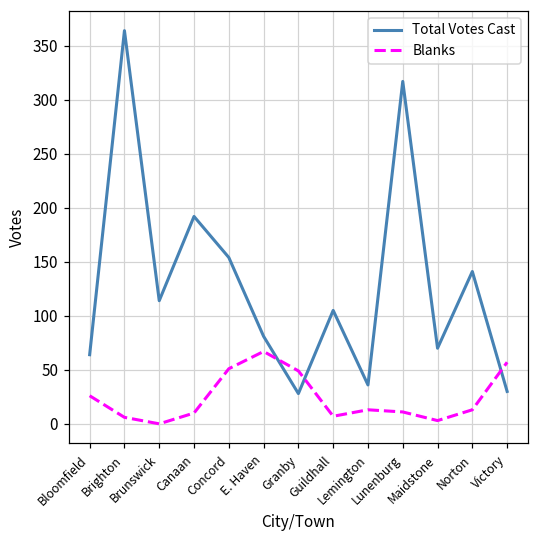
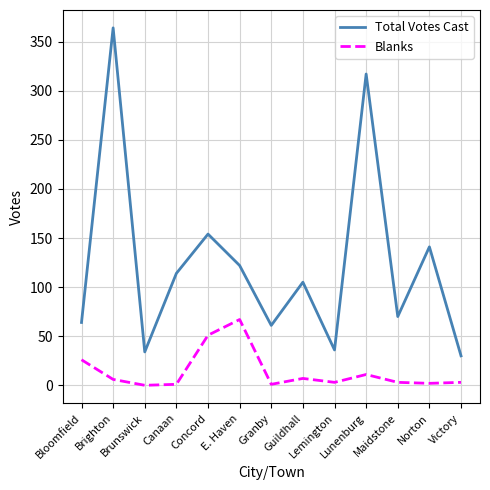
Total Votes Cast, Brunswick: 110 -> 30
Total Votes Cast, Canaan: 190 -> 110
Blanks, Canaan: 10 -> 0
Total Votes Cast, E. Haven: 80 -> 120
Total Votes Cast, Granby: 30 -> 60
Blanks, Granby: 50 -> 0
Blanks, Lemington: 10 -> 0
Blanks, Norton: 10 -> 0
Blanks, Victory: 60 -> 0
